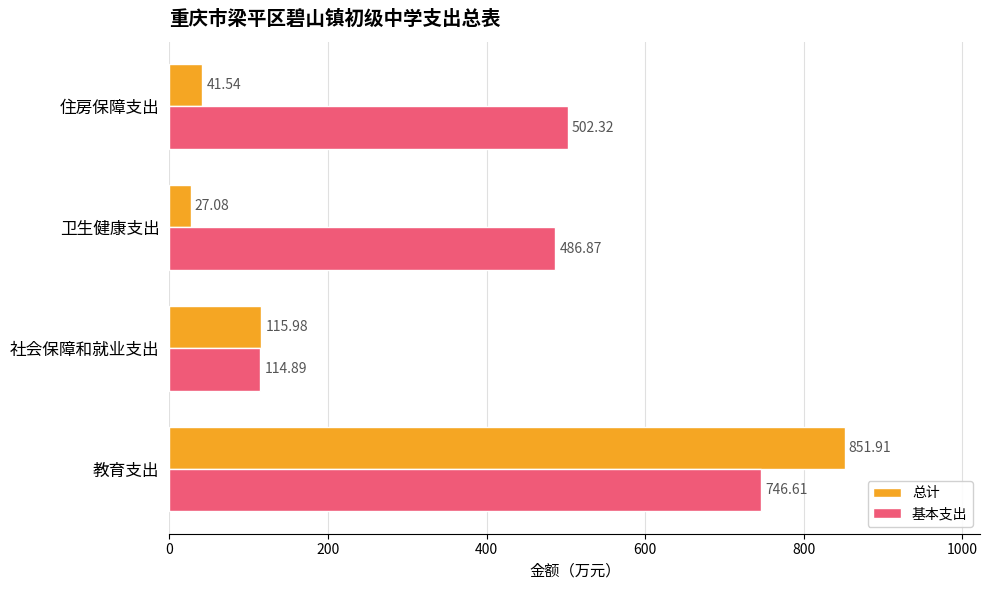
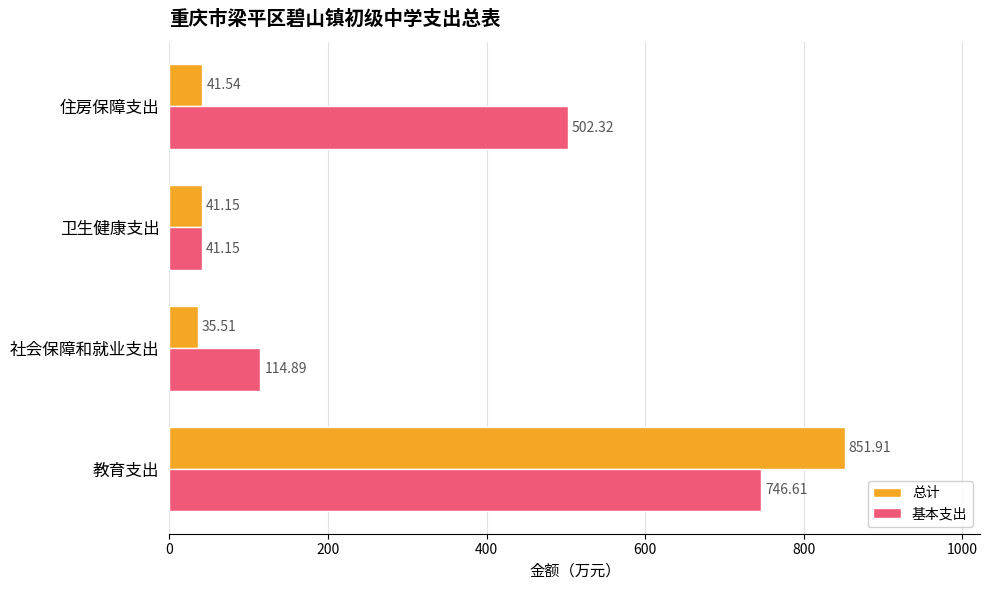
总计, 卫生健康支出: 27.08 -> 41.15
基本支出, 卫生健康支出: 486.87 -> 41.15
总计, 社会保障和就业支出: 115.98 -> 35.51
